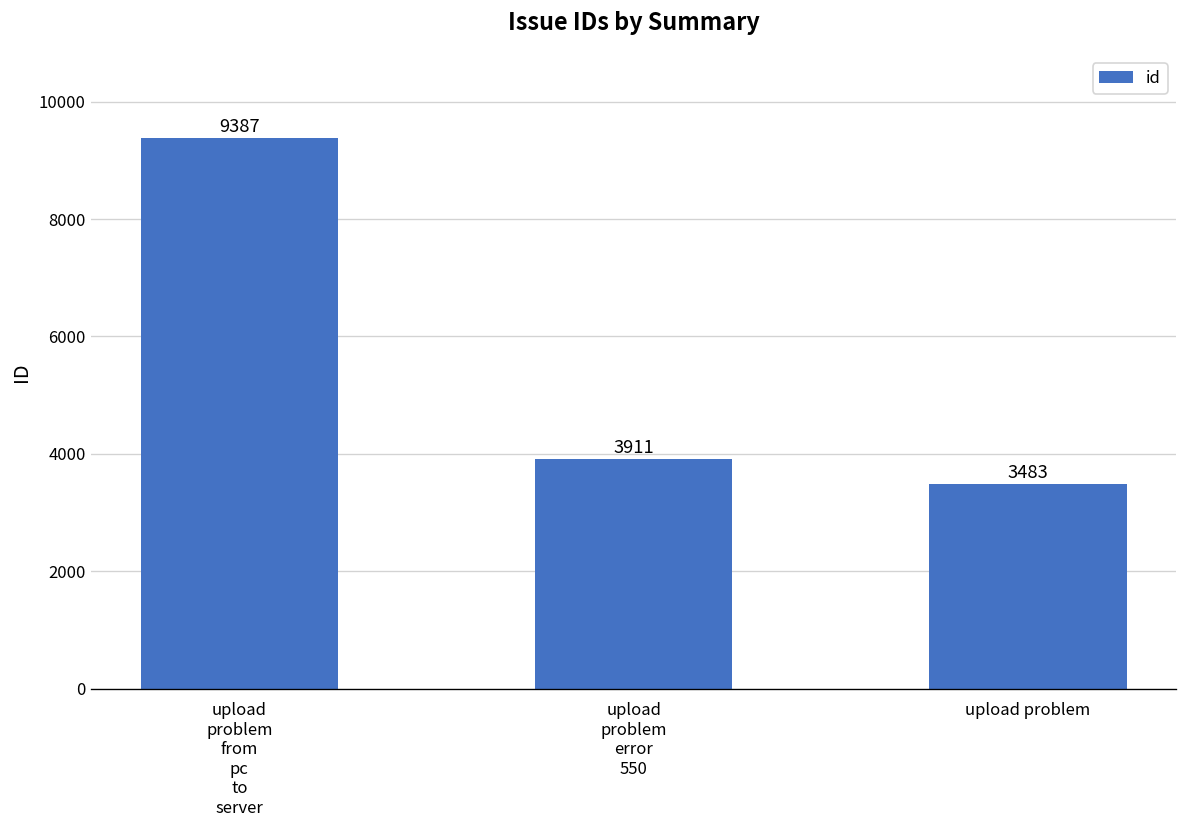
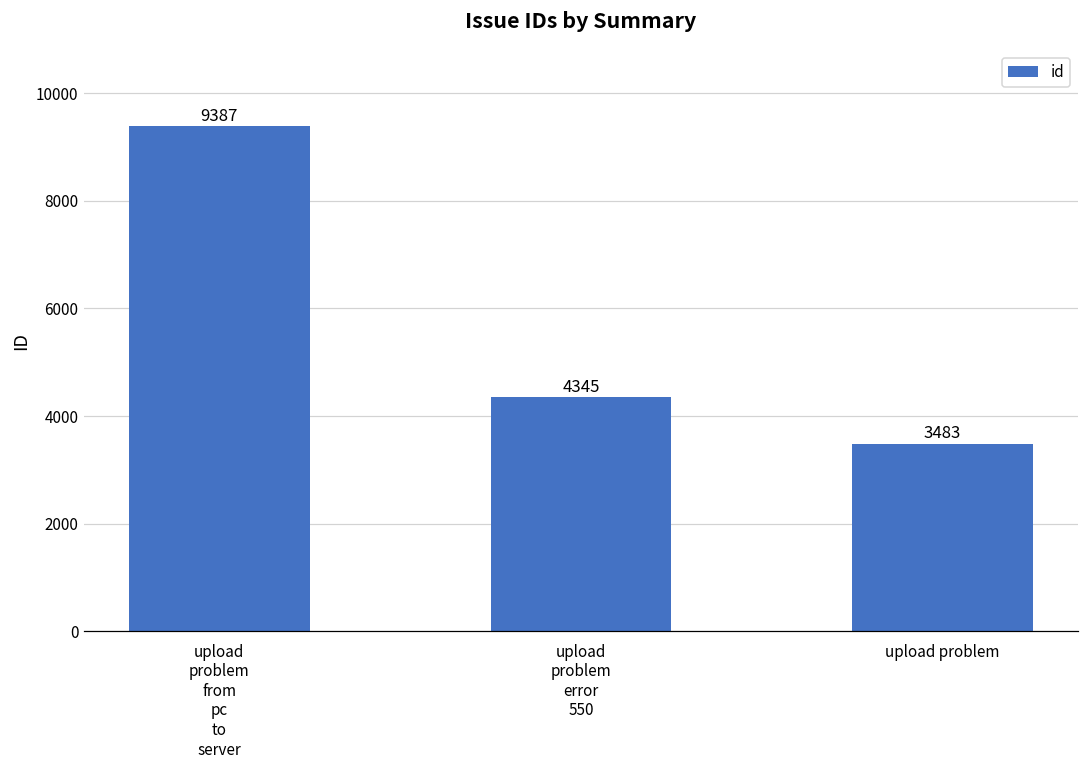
upload problem error 550: 3911 -> 4345
